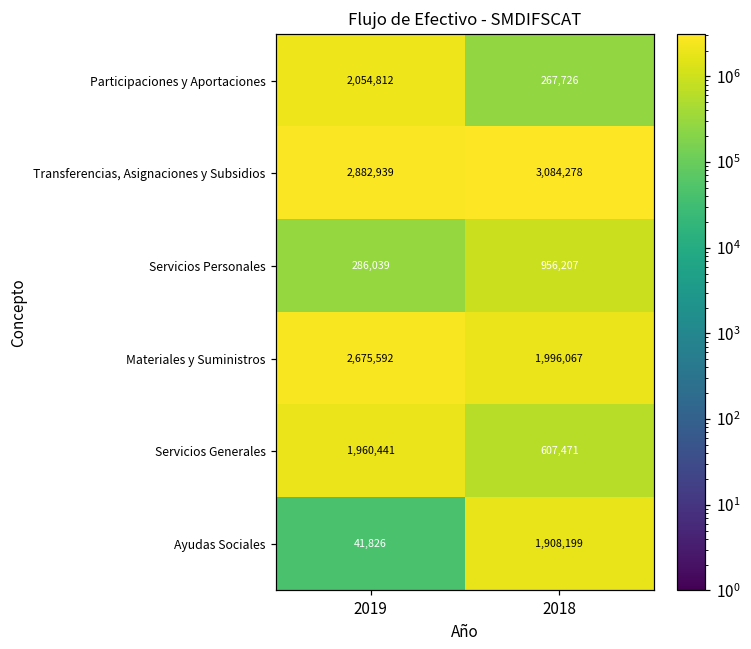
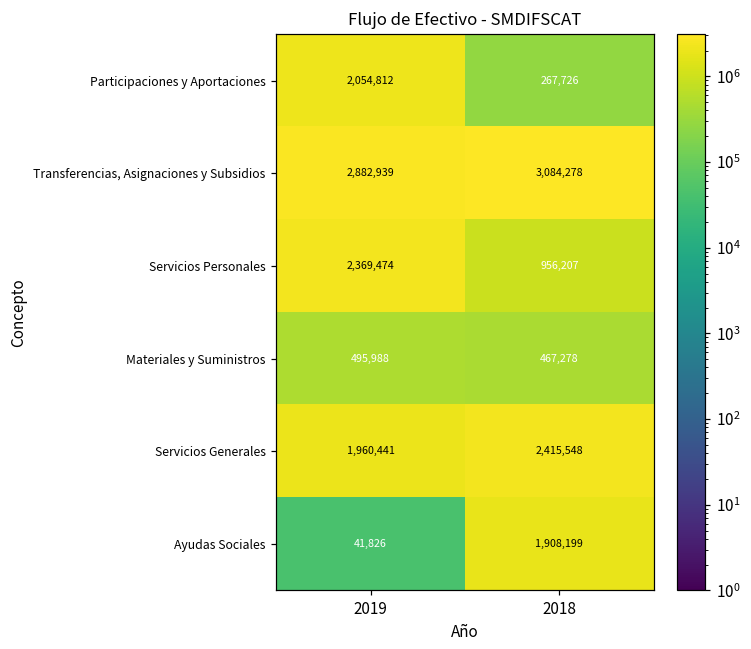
Servicios Personales, 2019: 286,039 -> 2,369,474
Materiales y Suministros, 2019: 2,675,592 -> 495,988
Materiales y Suministros, 2018: 1,996,067 -> 467,278
Servicios Generales, 2018: 607,471 -> 2,415,548
